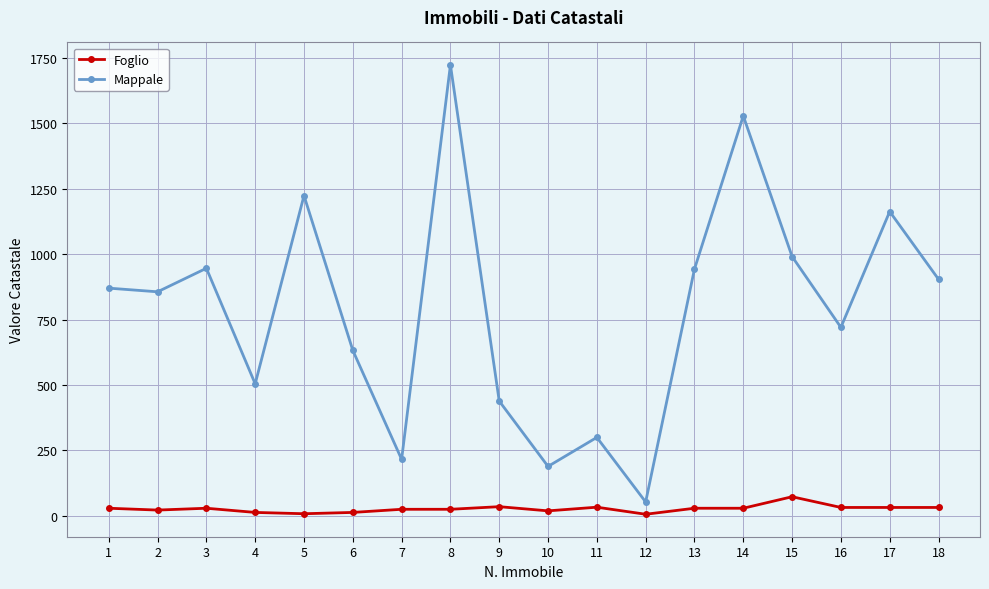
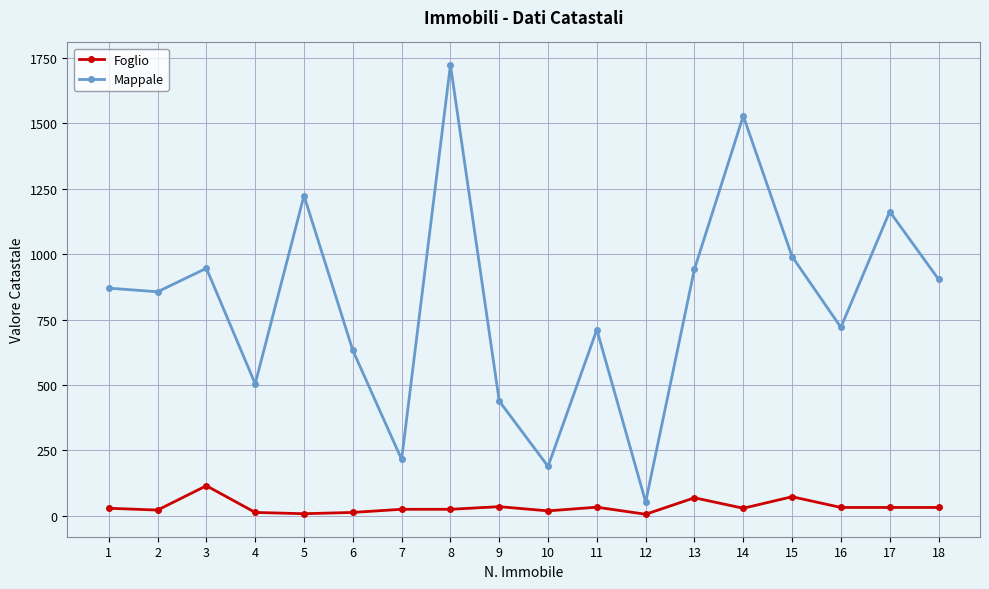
Foglio, 3: 30 -> 110
Mappale, 11: 300 -> 710
Foglio, 13: 30 -> 70
